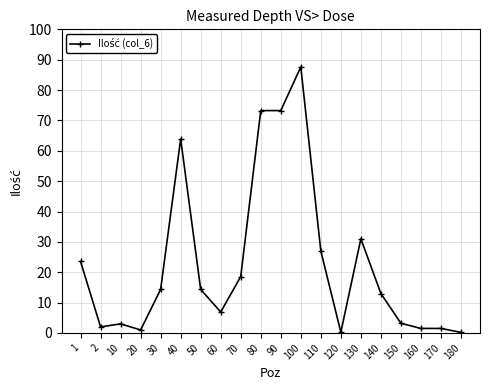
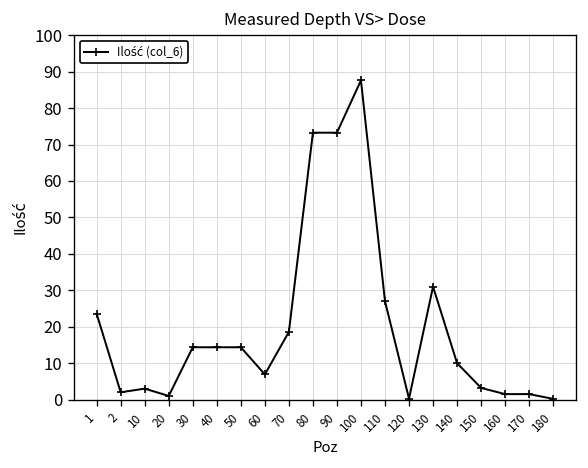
40: 64 -> 14
140: 13 -> 10
